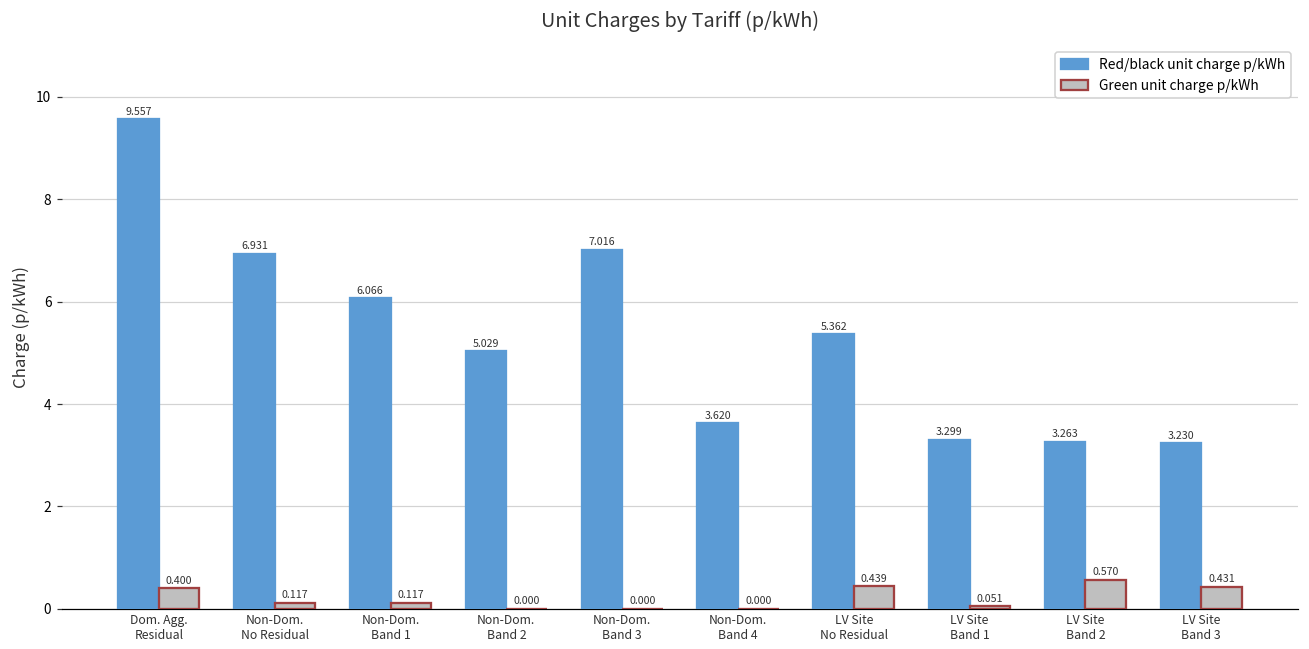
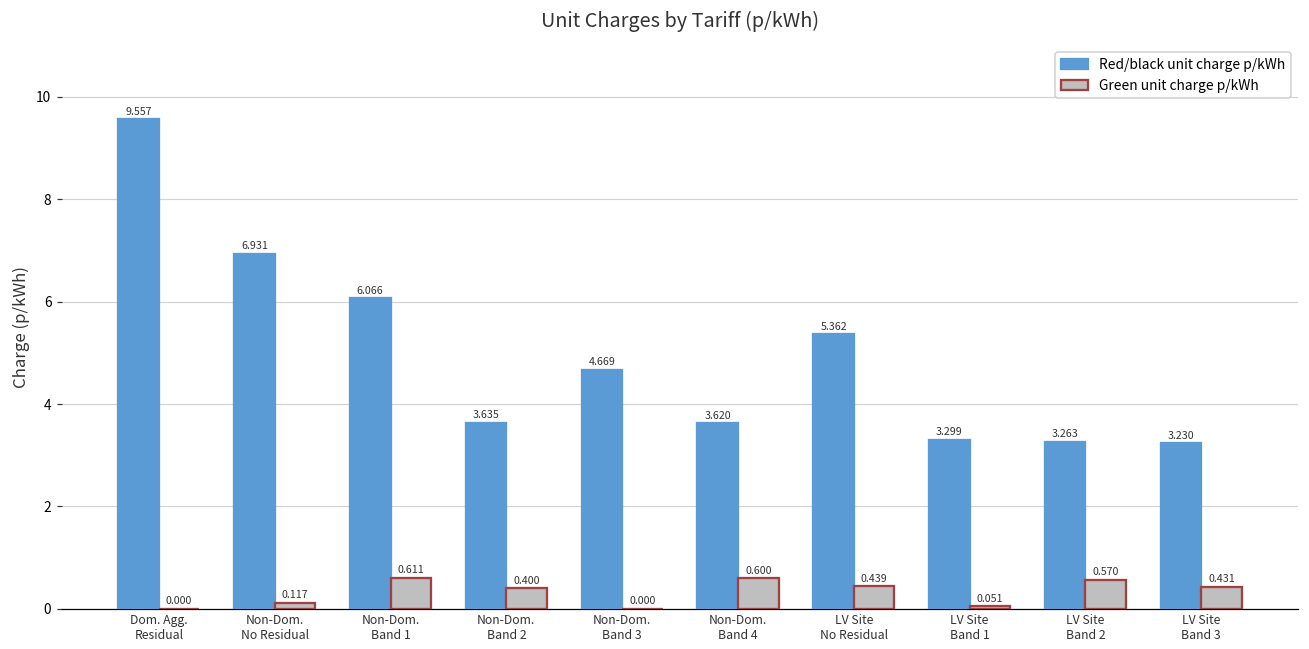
Green unit charge p/kWh, Dom. Agg. Residual: 0.400 -> 0.000
Green unit charge p/kWh, Non-Dom. Band 1: 0.117 -> 0.611
Red/black unit charge p/kWh, Non-Dom. Band 2: 5.029 -> 3.635
Green unit charge p/kWh, Non-Dom. Band 2: 0.000 -> 0.400
Red/black unit charge p/kWh, Non-Dom. Band 3: 7.016 -> 4.669
Green unit charge p/kWh, Non-Dom. Band 4: 0.000 -> 0.600
